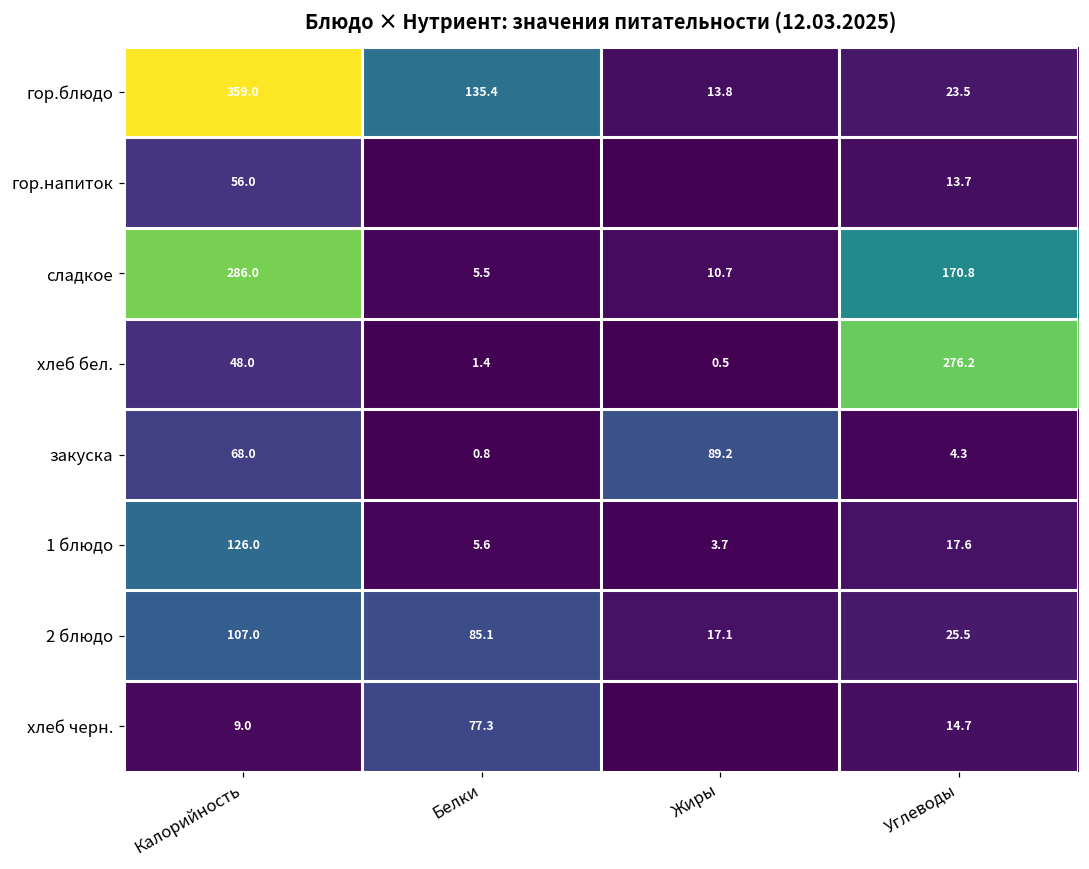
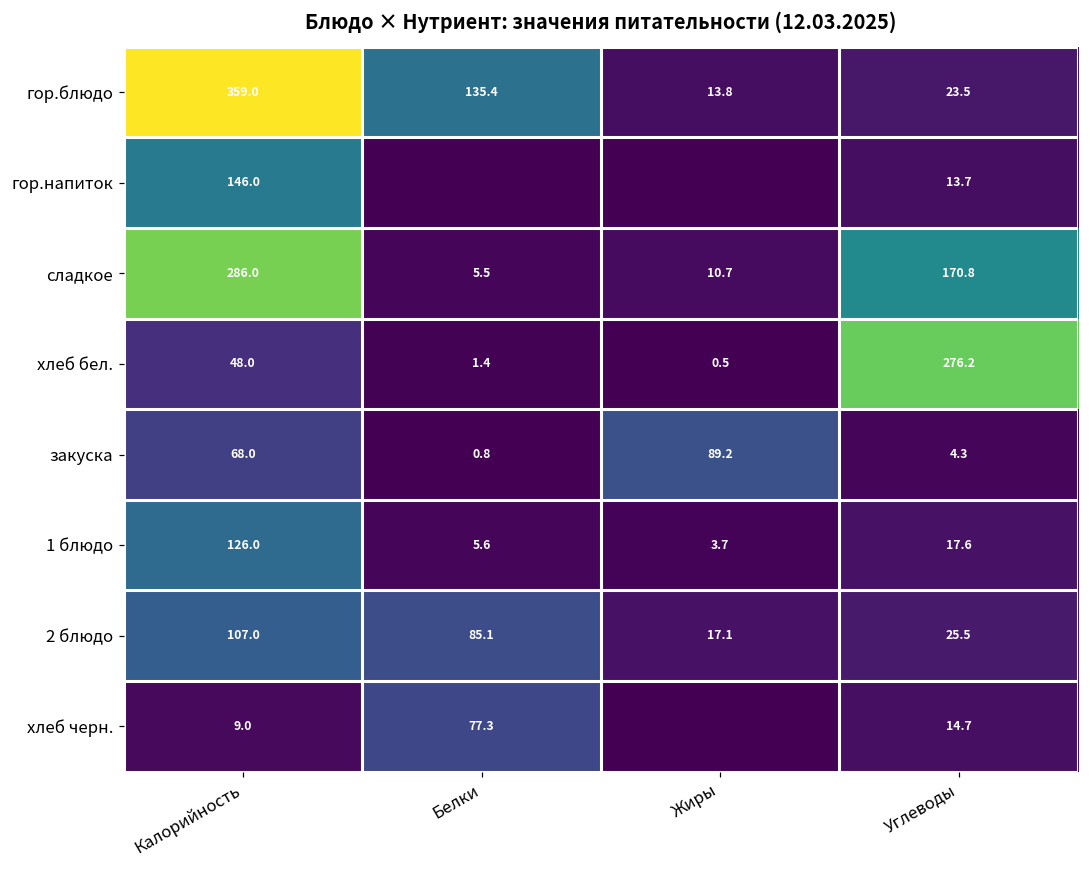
гор.напиток, Калорийность: 56.0 -> 146.0
